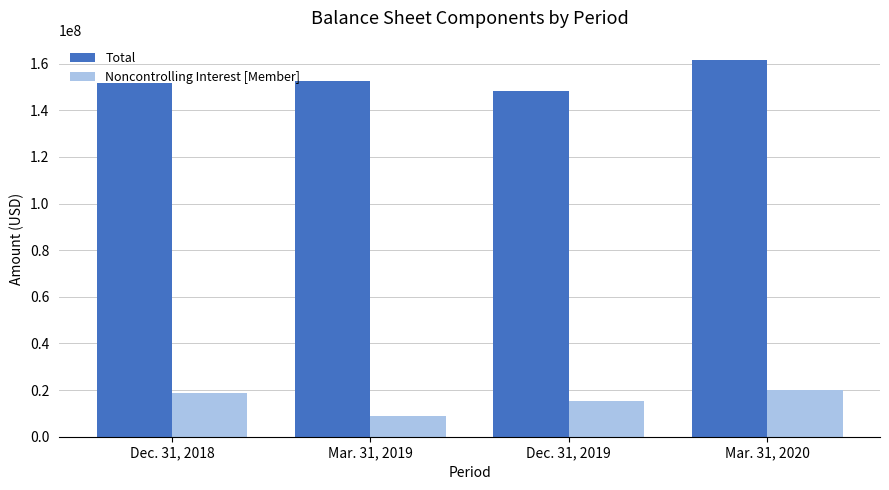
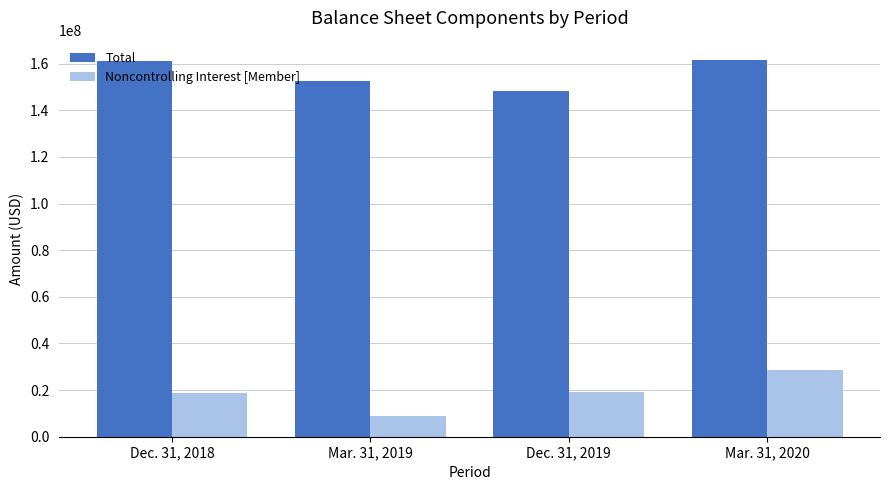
Total, Dec. 31, 2018: 152000000 -> 161000000
Noncontrolling Interest [Member], Dec. 31, 2019: 15000000 -> 19000000
Noncontrolling Interest [Member], Mar. 31, 2020: 20000000 -> 29000000
